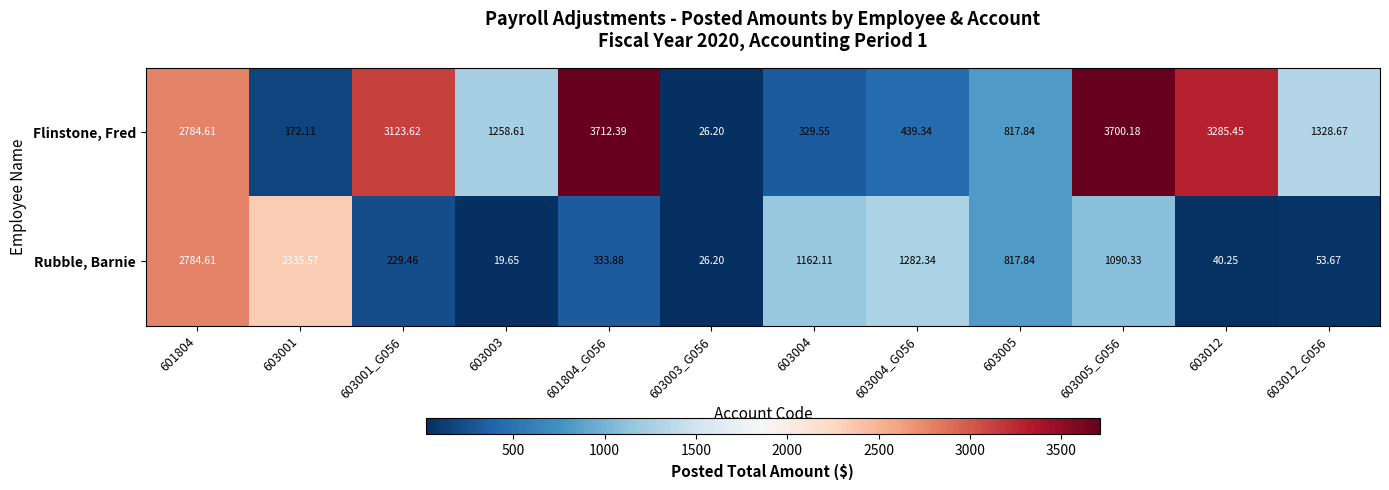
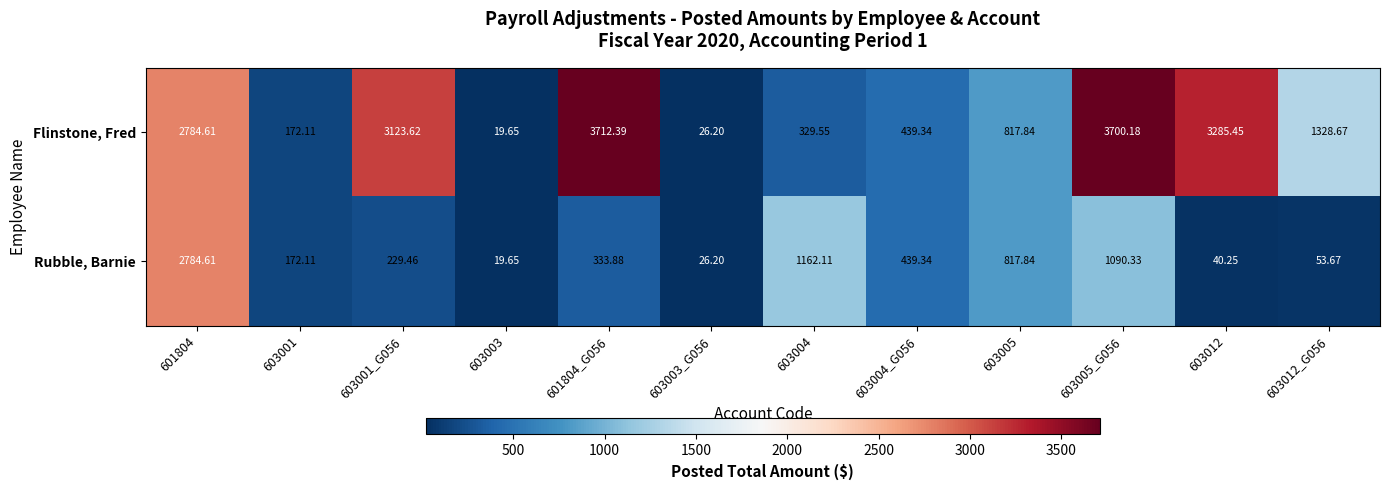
Flinstone, Fred, 603003: 1258.61 -> 19.65
Rubble, Barnie, 603001: 2335.57 -> 172.11
Rubble, Barnie, 603004_G056: 1282.34 -> 439.34
